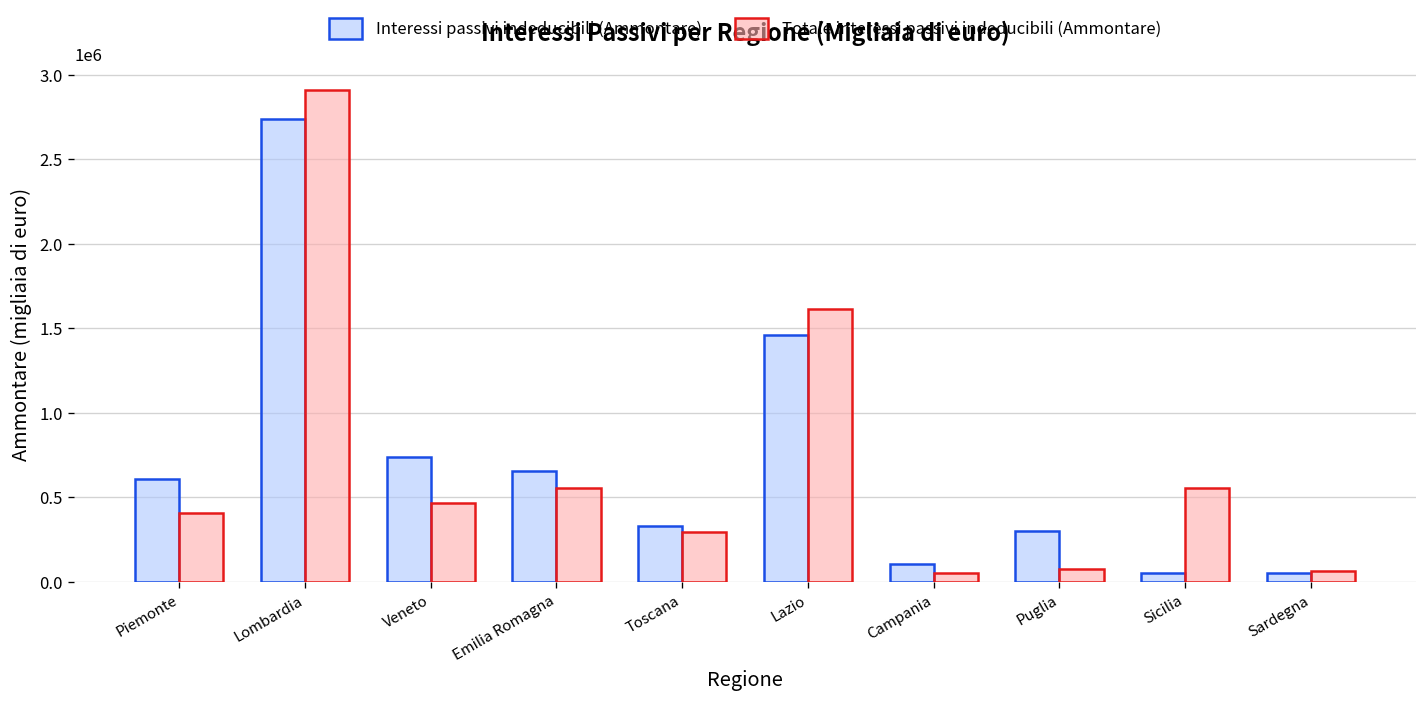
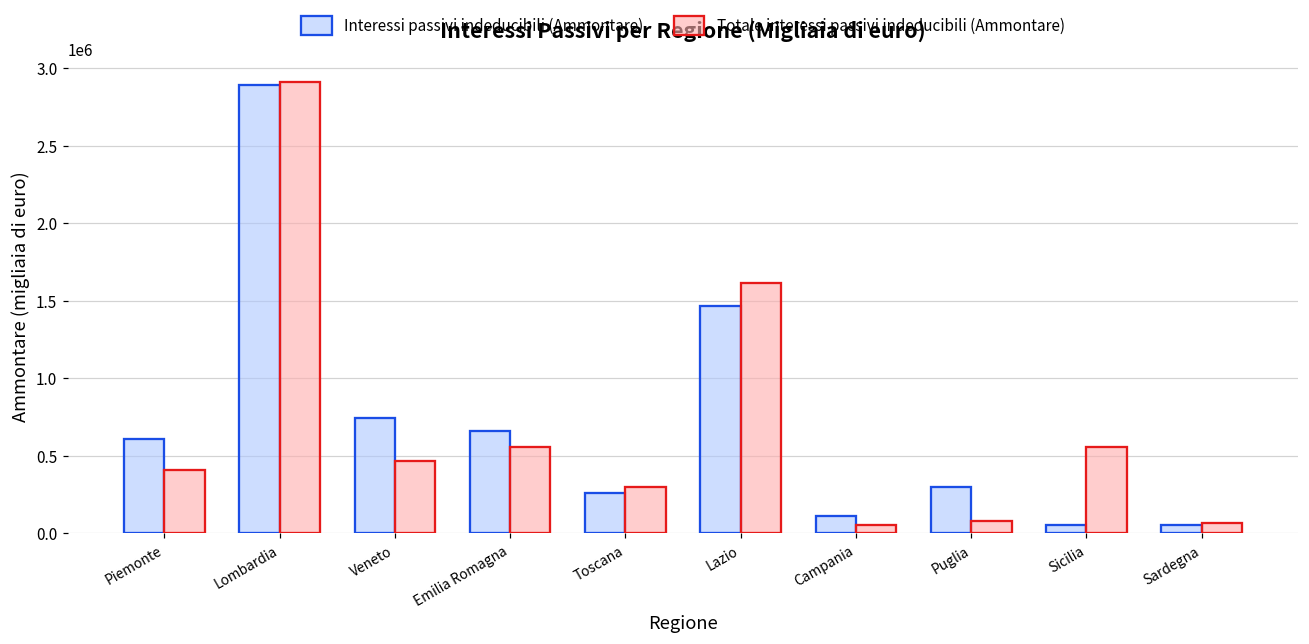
Interessi passivi indeducibili (Ammontare), Lombardia: 2740000 -> 2890000
Interessi passivi indeducibili (Ammontare), Toscana: 330000 -> 260000
